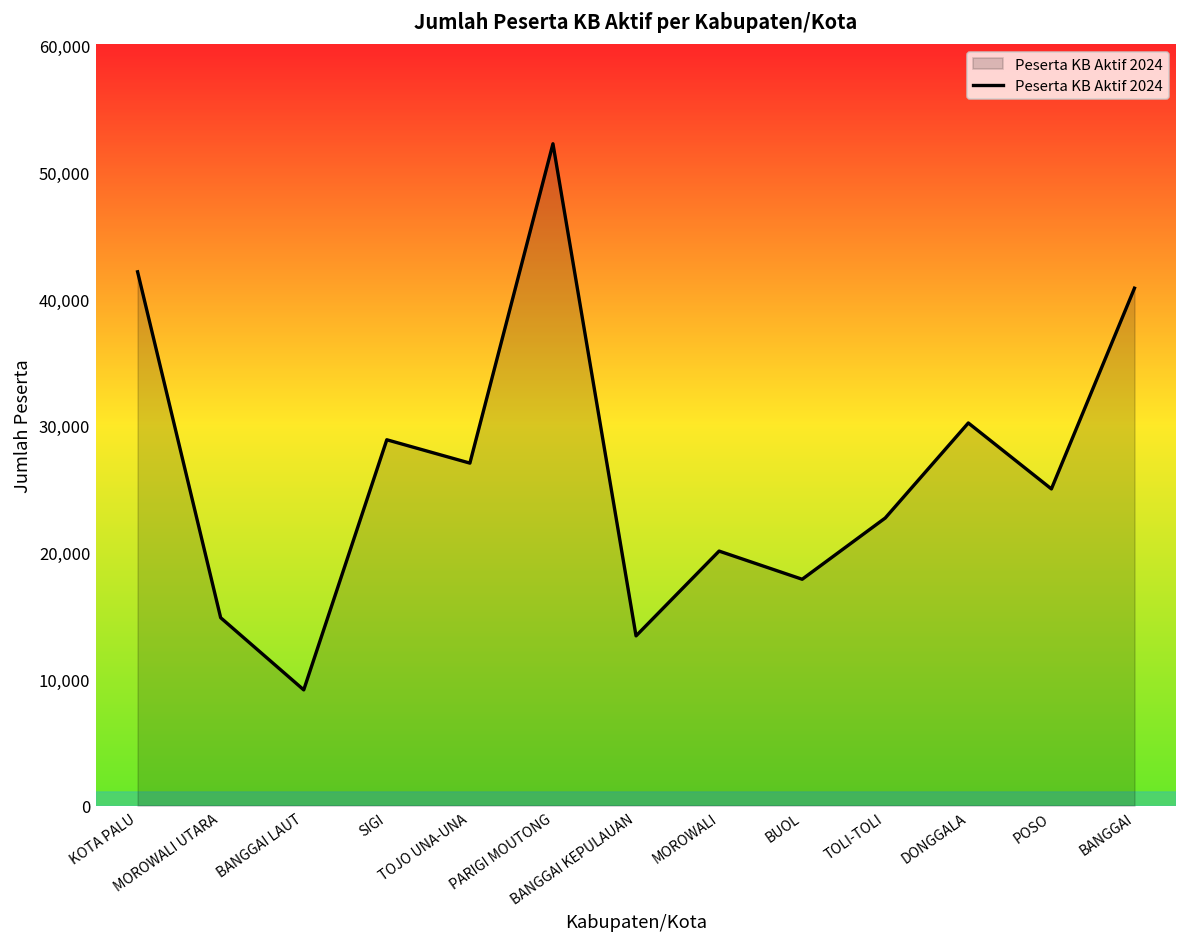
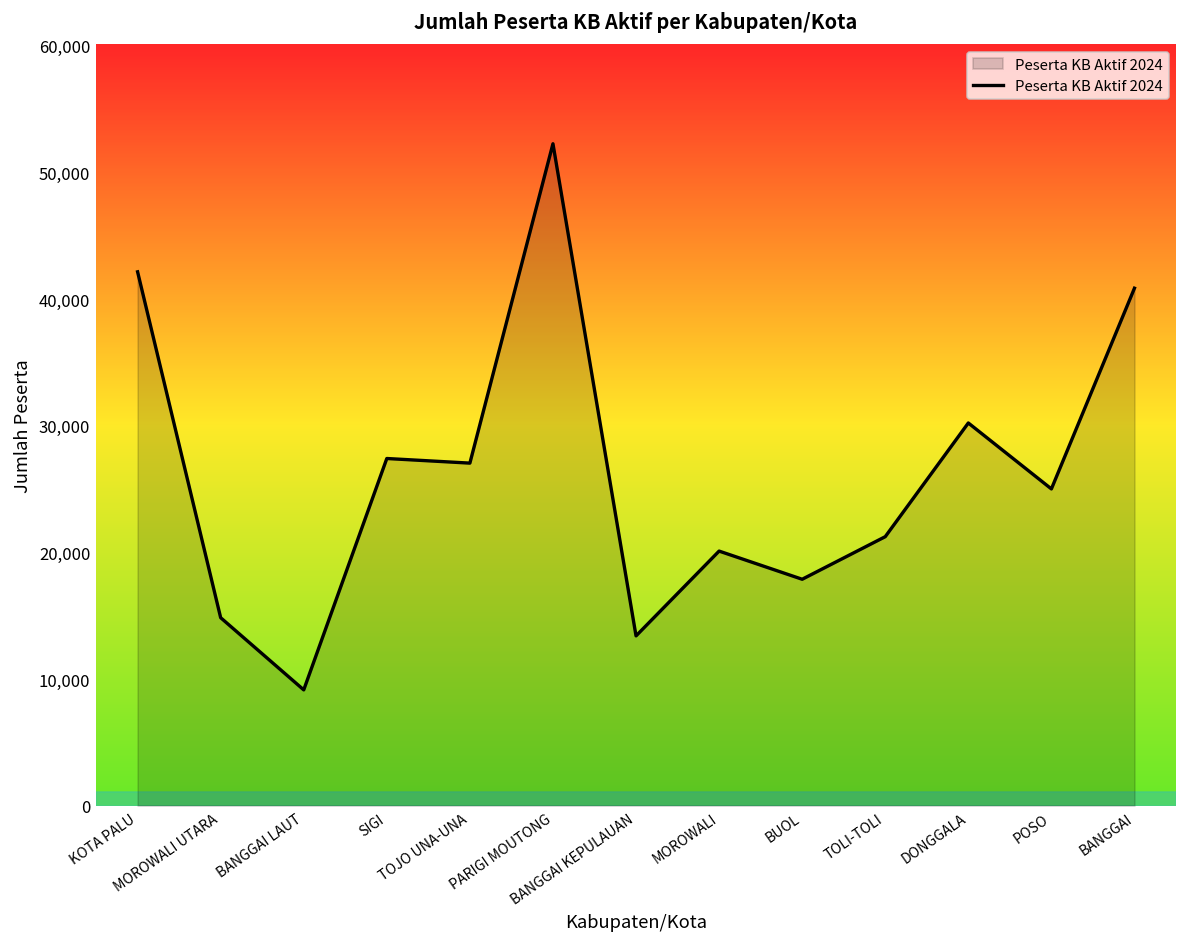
SIGI: 28,900 -> 27,400
TOLI-TOLI: 22,700 -> 21,200
